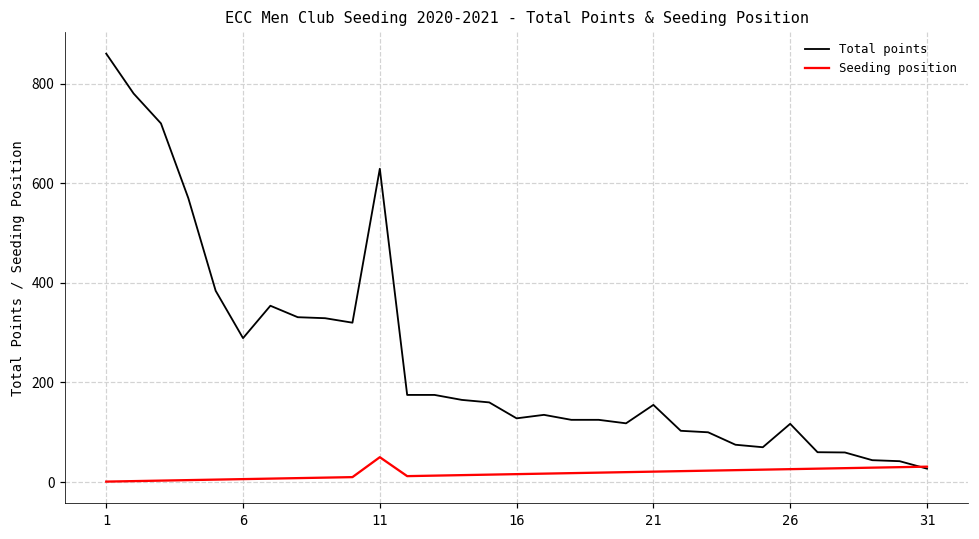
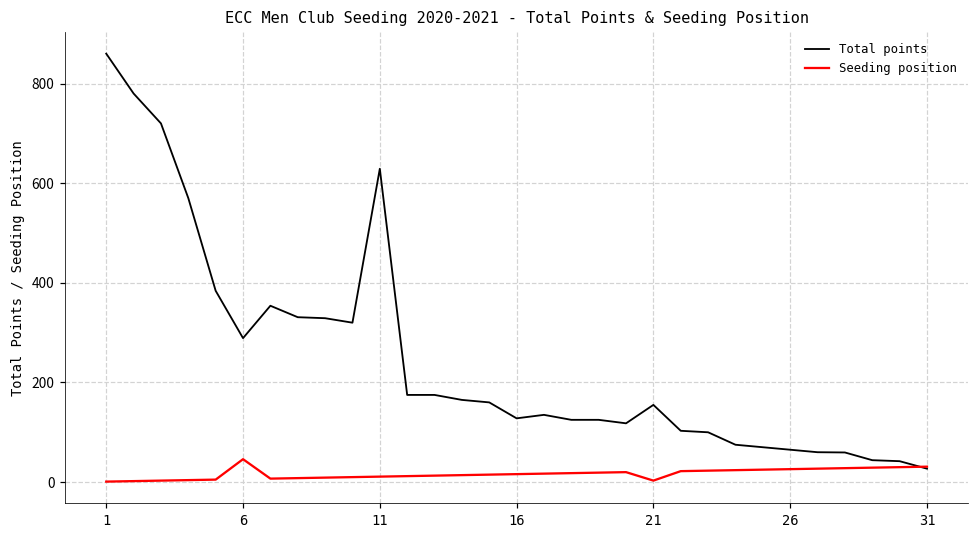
Seeding position, 6: 10 -> 50
Seeding position, 11: 50 -> 10
Seeding position, 21: 20 -> 0
Total points, 26: 120 -> 70
